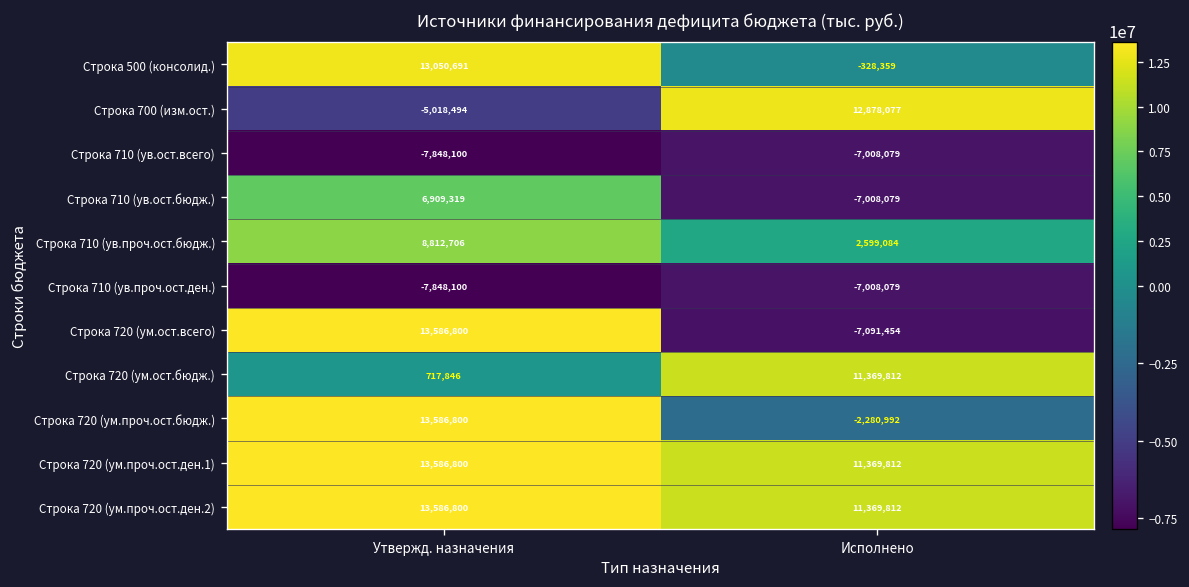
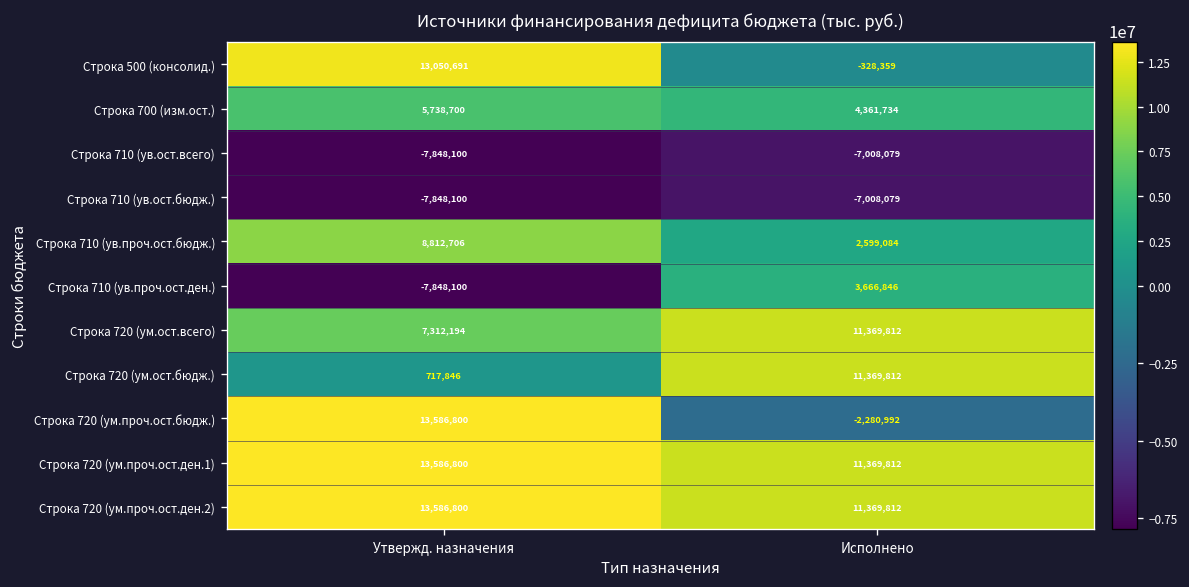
Строка 700 (изм.ост.), Утвержд. назначения: -5,018,494 -> 5,738,700
Строка 700 (изм.ост.), Исполнено: 12,878,077 -> 4,361,734
Строка 710 (ув.ост.бюдж.), Утвержд. назначения: 6,909,319 -> -7,848,100
Строка 710 (ув.проч.ост.ден.), Исполнено: -7,008,079 -> 3,666,846
Строка 720 (ум.ост.всего), Утвержд. назначения: 13,586,800 -> 7,312,194
Строка 720 (ум.ост.всего), Исполнено: -7,091,454 -> 11,369,812
